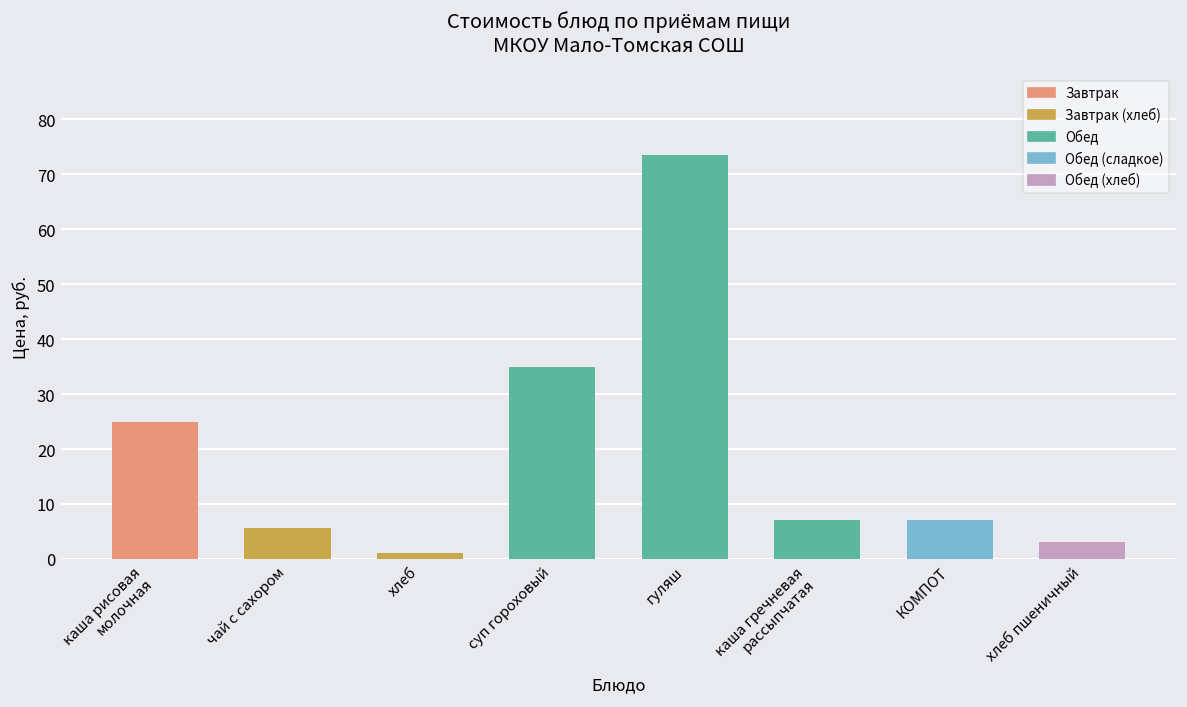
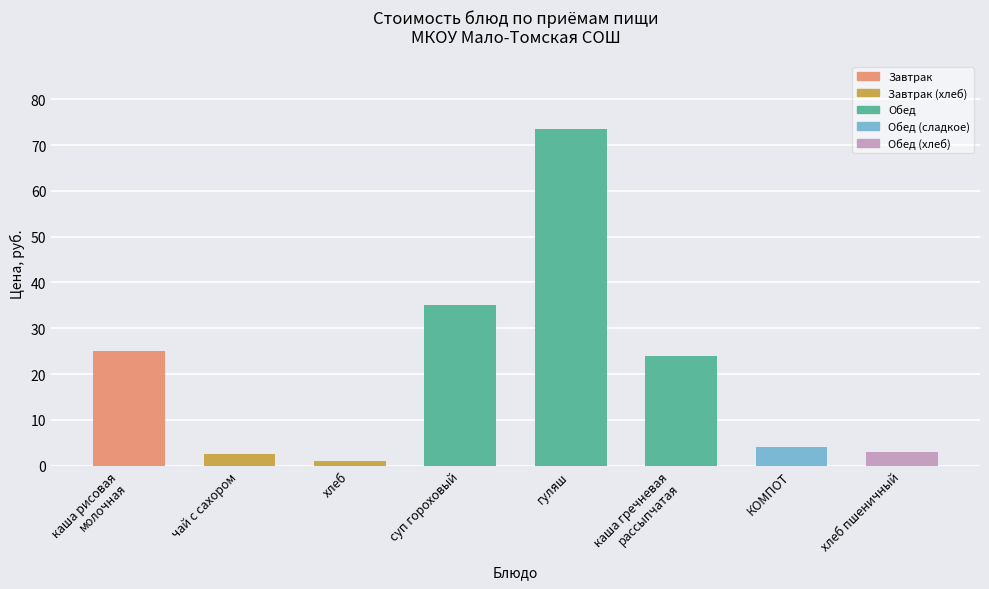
чай с сахором: 6 -> 3
каша гречневая рассыпчатая: 7 -> 24
КОМПОТ: 7 -> 4
